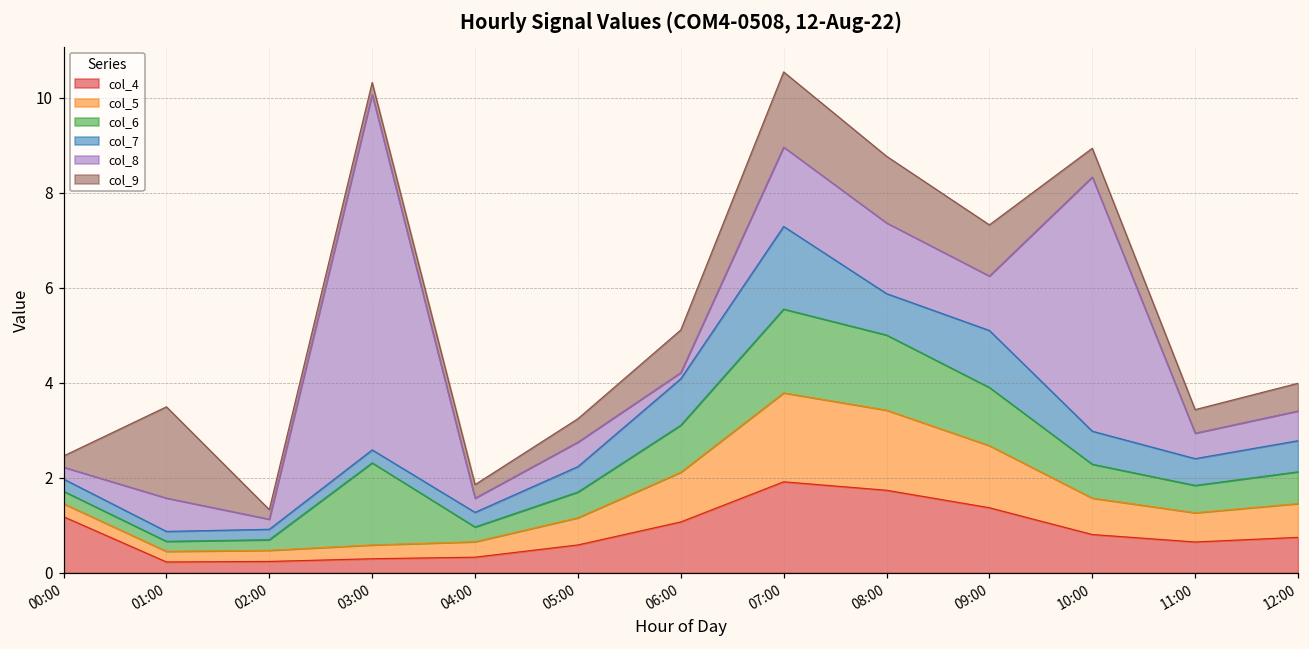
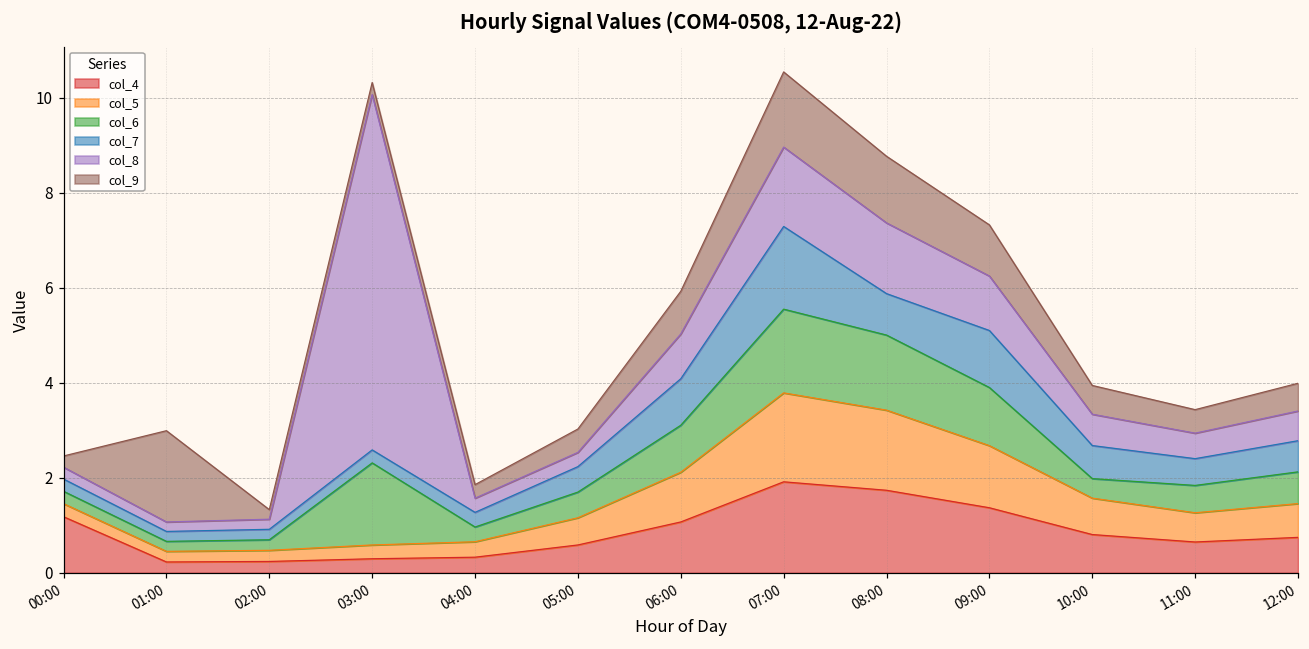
col_8, 01:00: 0.7 -> 0.2
col_8, 05:00: 0.5 -> 0.3
col_8, 06:00: 0.1 -> 0.9
col_6, 10:00: 0.7 -> 0.4
col_8, 10:00: 5.3 -> 0.7
